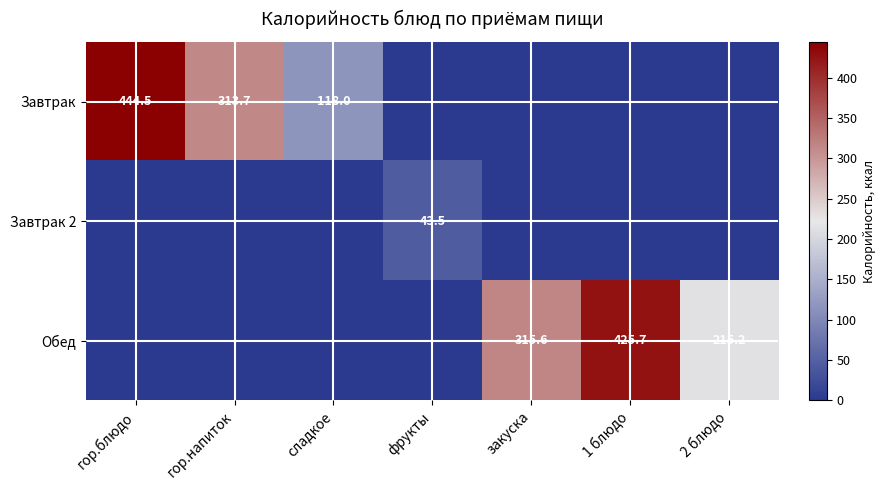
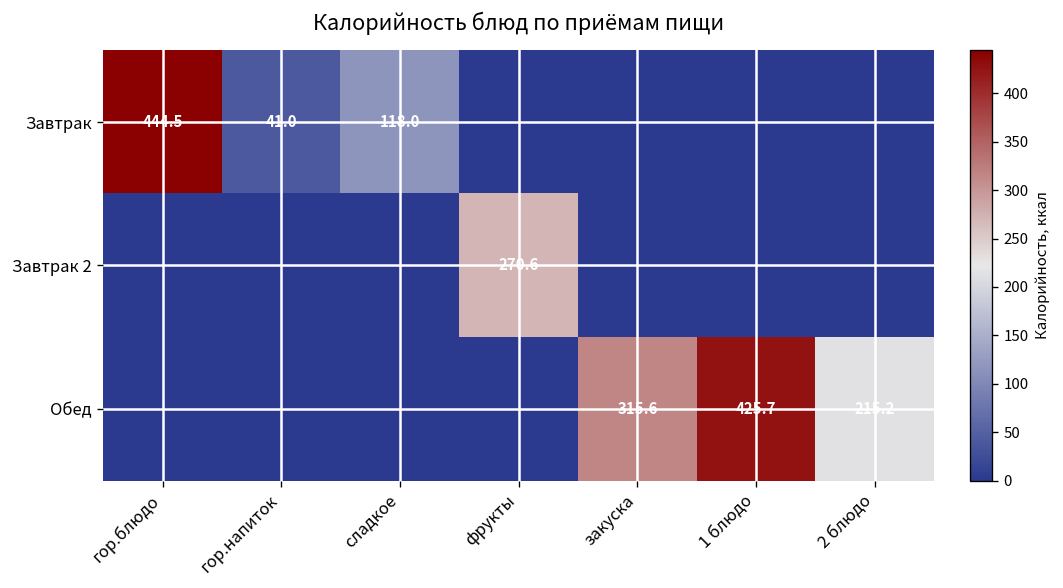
Завтрак, гор.напиток: 313.7 -> 41.0
Завтрак 2, фрукты: 43.5 -> 270.6
